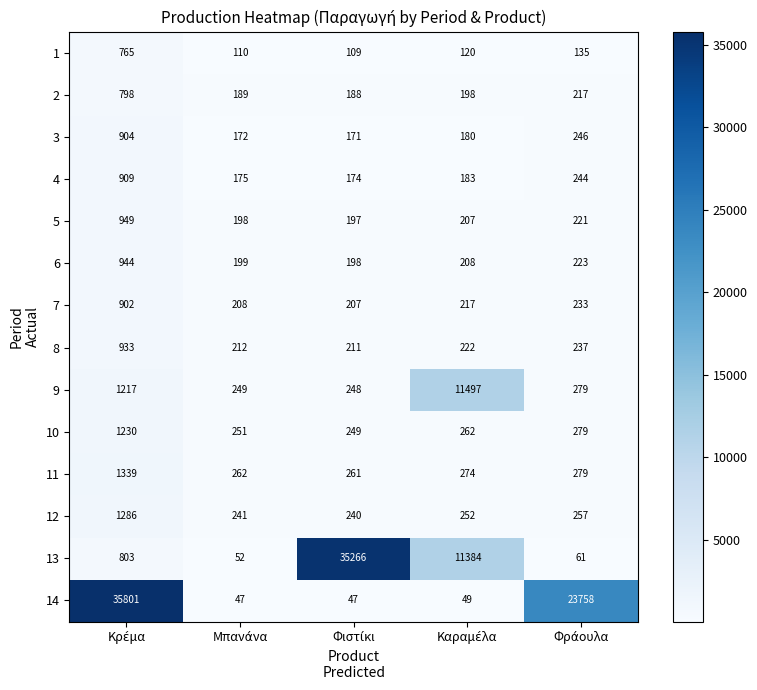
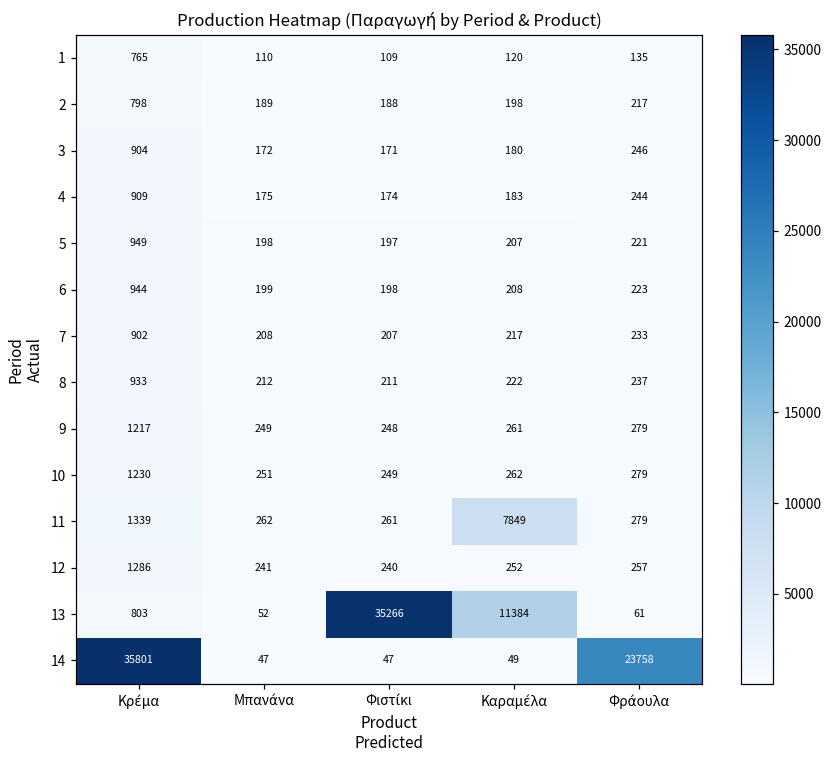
9, Καραμέλα: 11497 -> 261
11, Καραμέλα: 274 -> 7849
